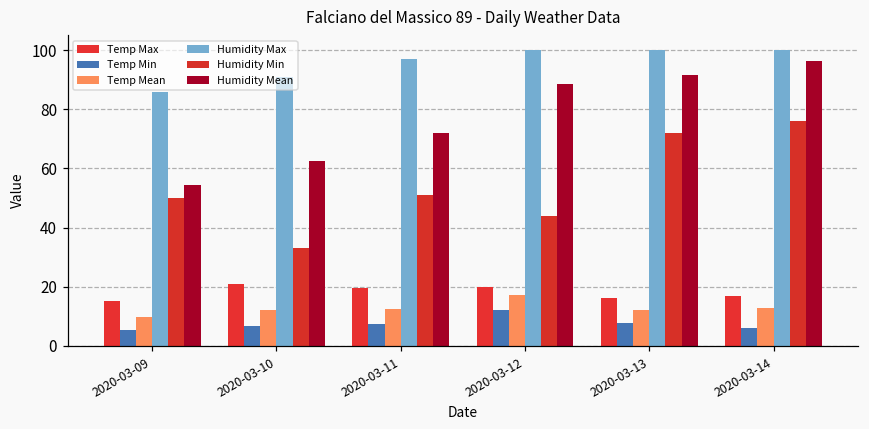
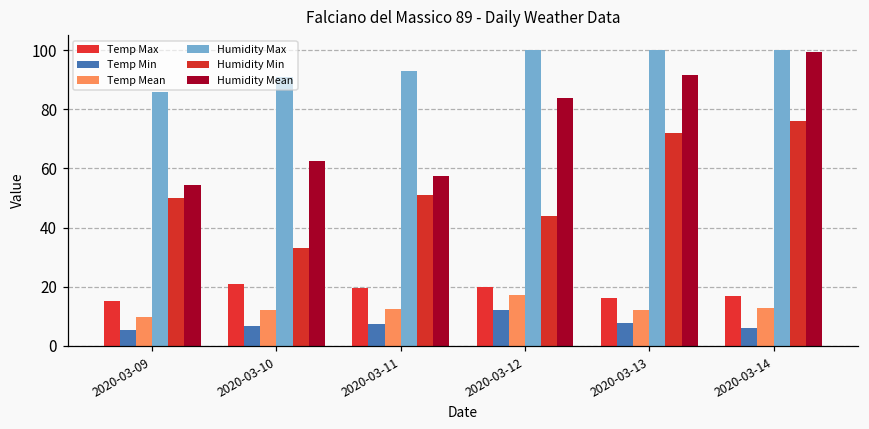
Humidity Max, 2020-03-11: 97 -> 93
Humidity Mean, 2020-03-11: 72 -> 58
Humidity Mean, 2020-03-12: 88 -> 84
Humidity Mean, 2020-03-14: 96 -> 100
